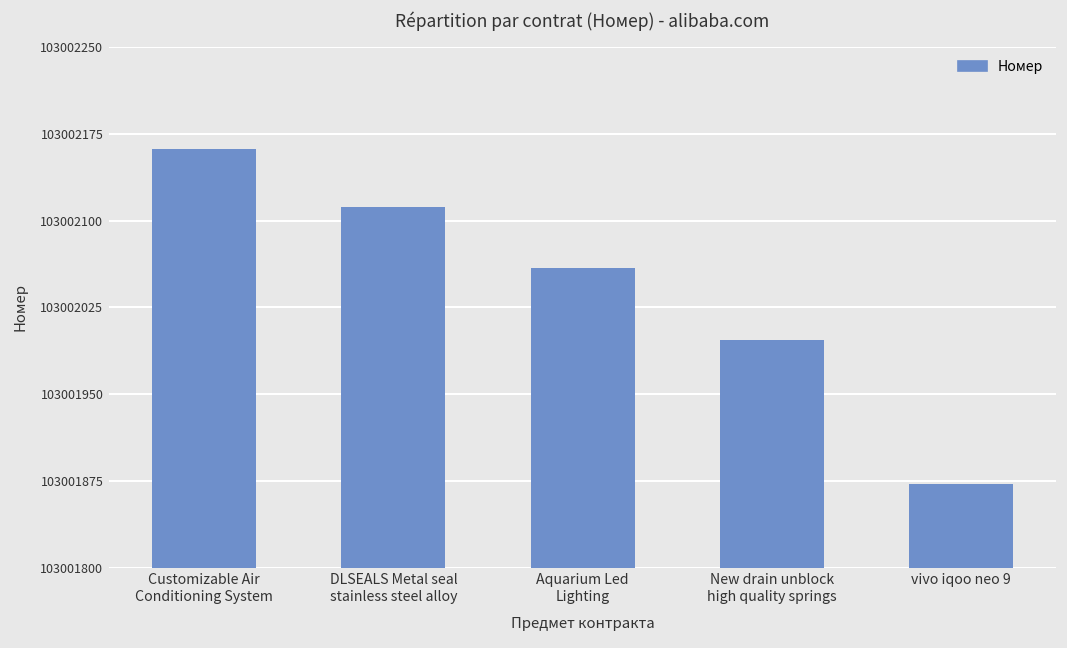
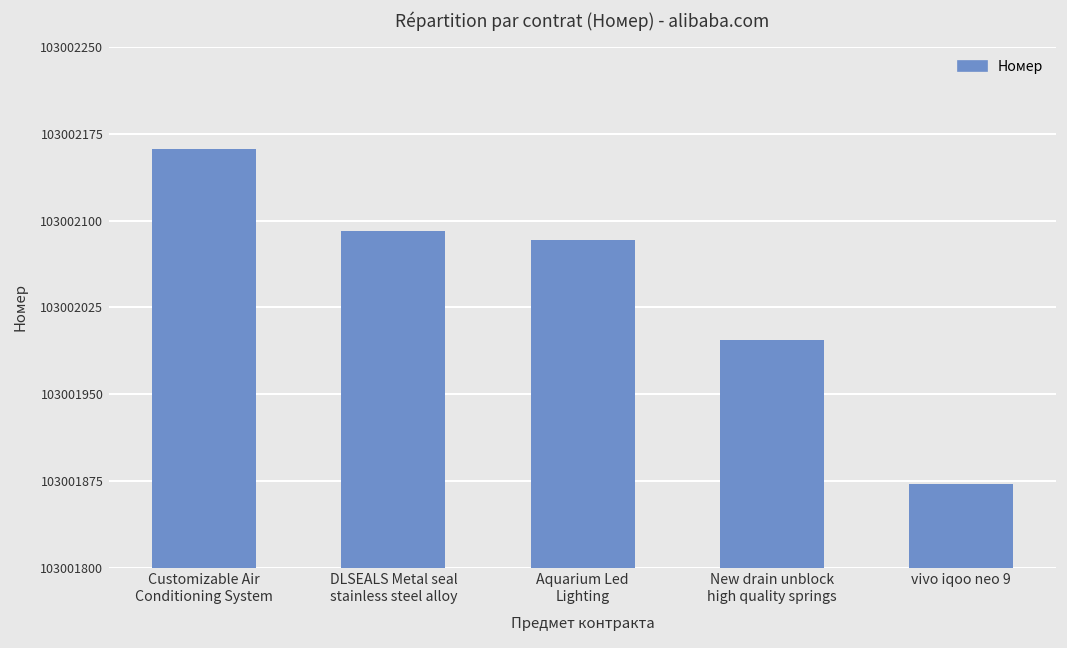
DLSEALS Metal seal stainless steel alloy: 103002110 -> 103002090
Aquarium Led Lighting: 103002060 -> 103002080
